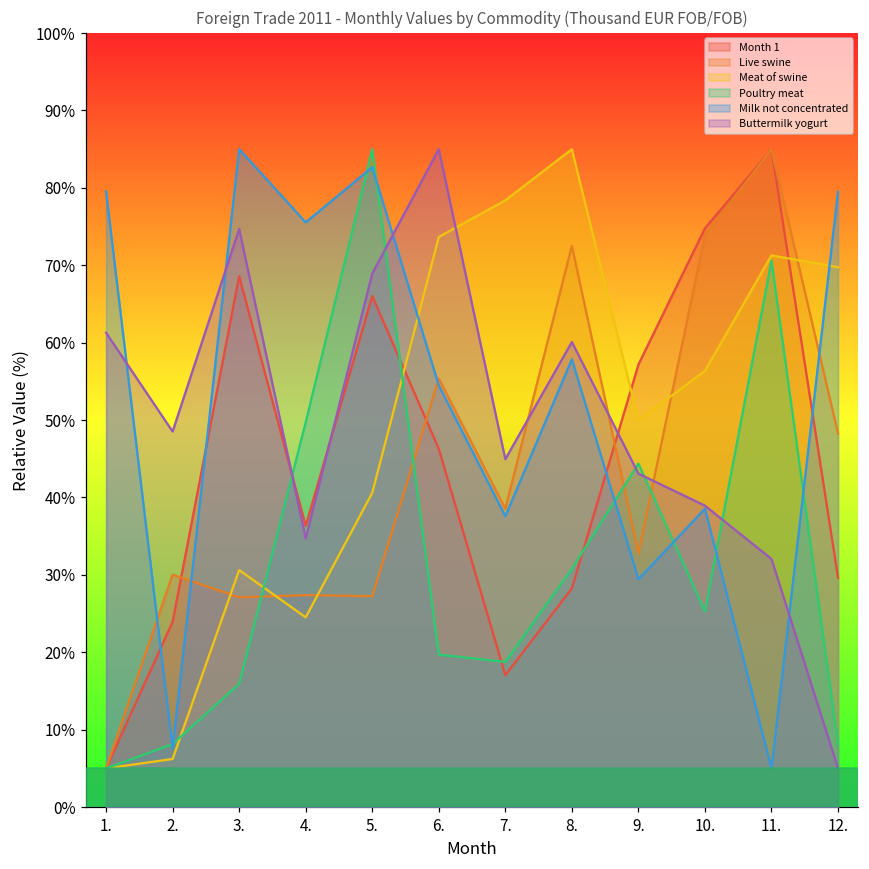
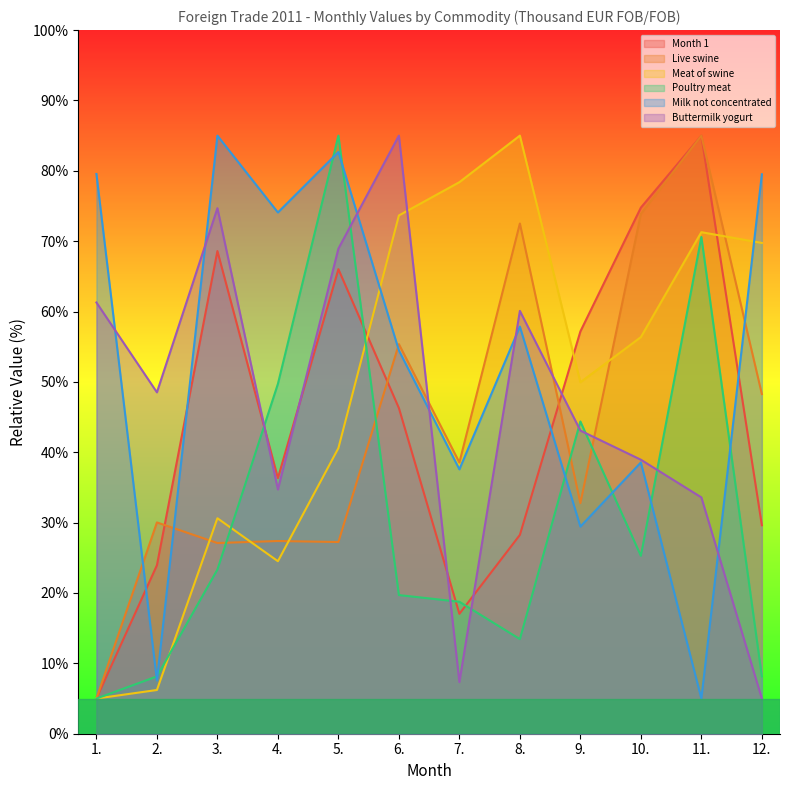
Poultry meat, 3.: 16% -> 23%
Milk not concentrated, 4.: 76% -> 74%
Buttermilk yogurt, 7.: 45% -> 7%
Poultry meat, 8.: 31% -> 13%
Buttermilk yogurt, 11.: 32% -> 34%
